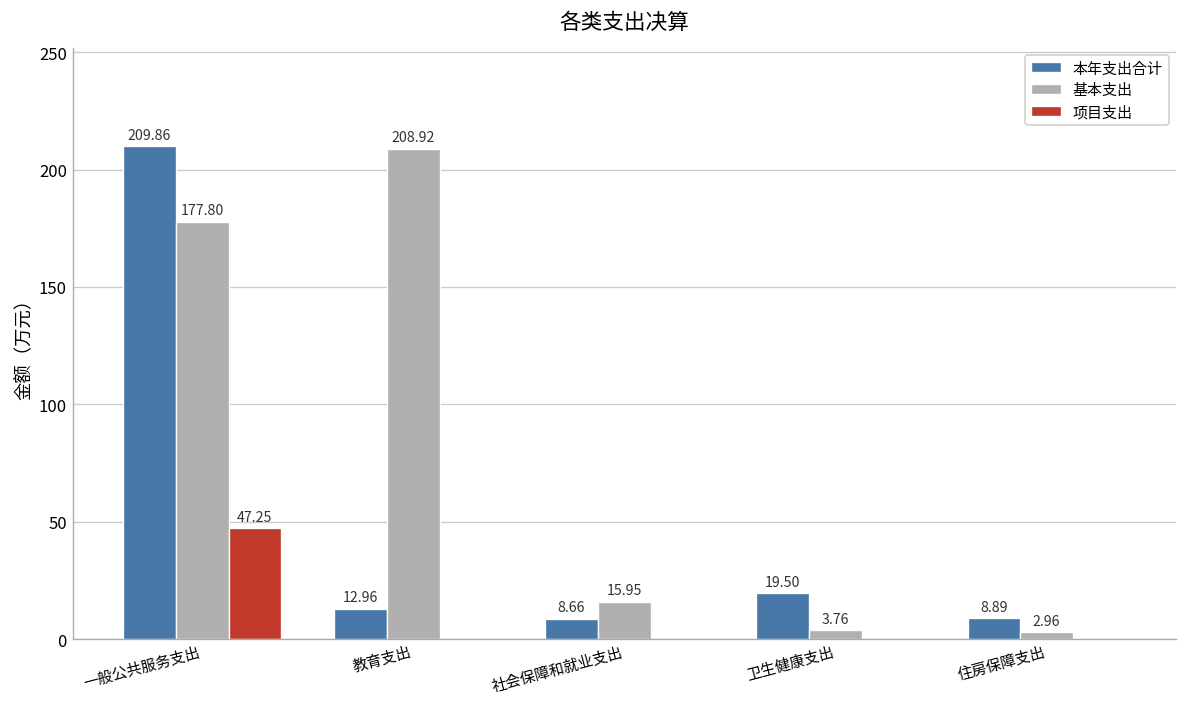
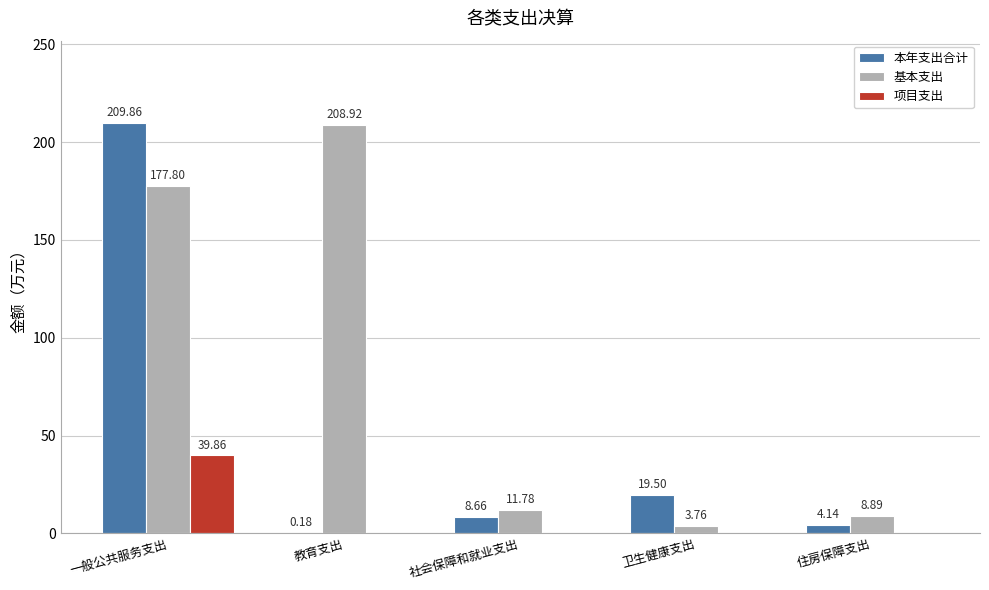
项目支出, 一般公共服务支出: 47.25 -> 39.86
本年支出合计, 教育支出: 12.96 -> 0.18
基本支出, 社会保障和就业支出: 15.95 -> 11.78
本年支出合计, 住房保障支出: 8.89 -> 4.14
基本支出, 住房保障支出: 2.96 -> 8.89
